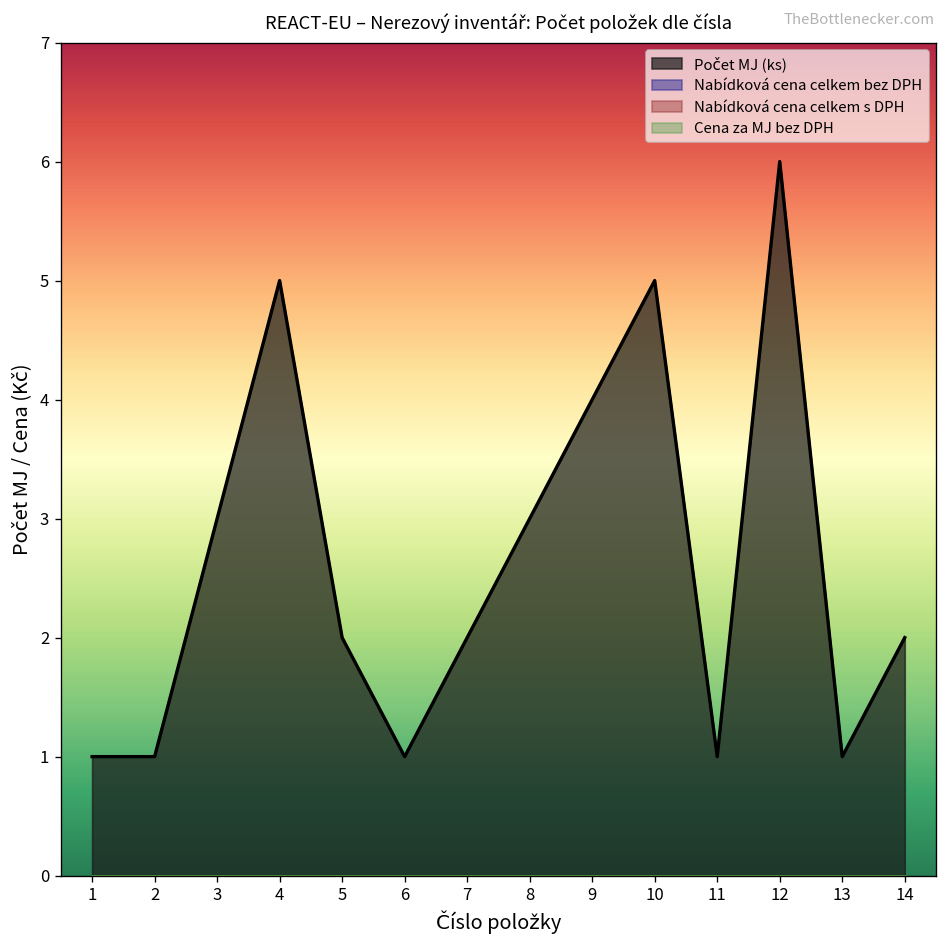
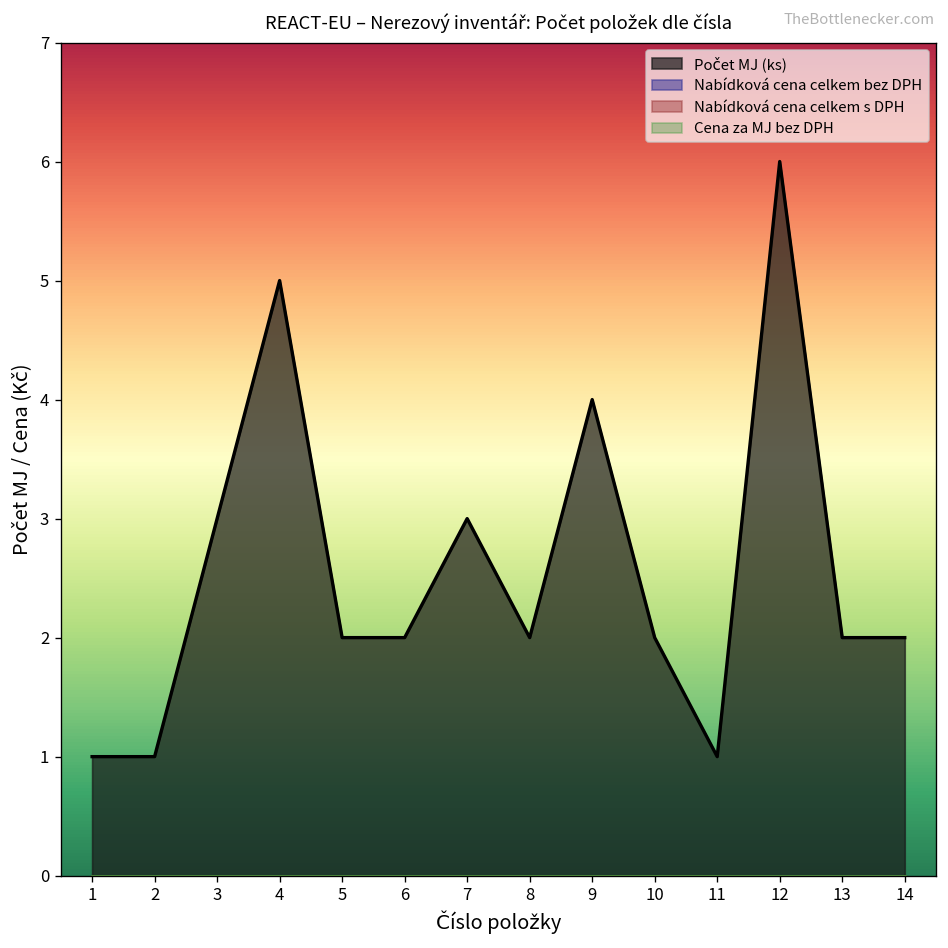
Počet MJ (ks), 6: 1 -> 2
Počet MJ (ks), 7: 2 -> 3
Počet MJ (ks), 8: 3 -> 2
Počet MJ (ks), 10: 5 -> 2
Počet MJ (ks), 13: 1 -> 2
